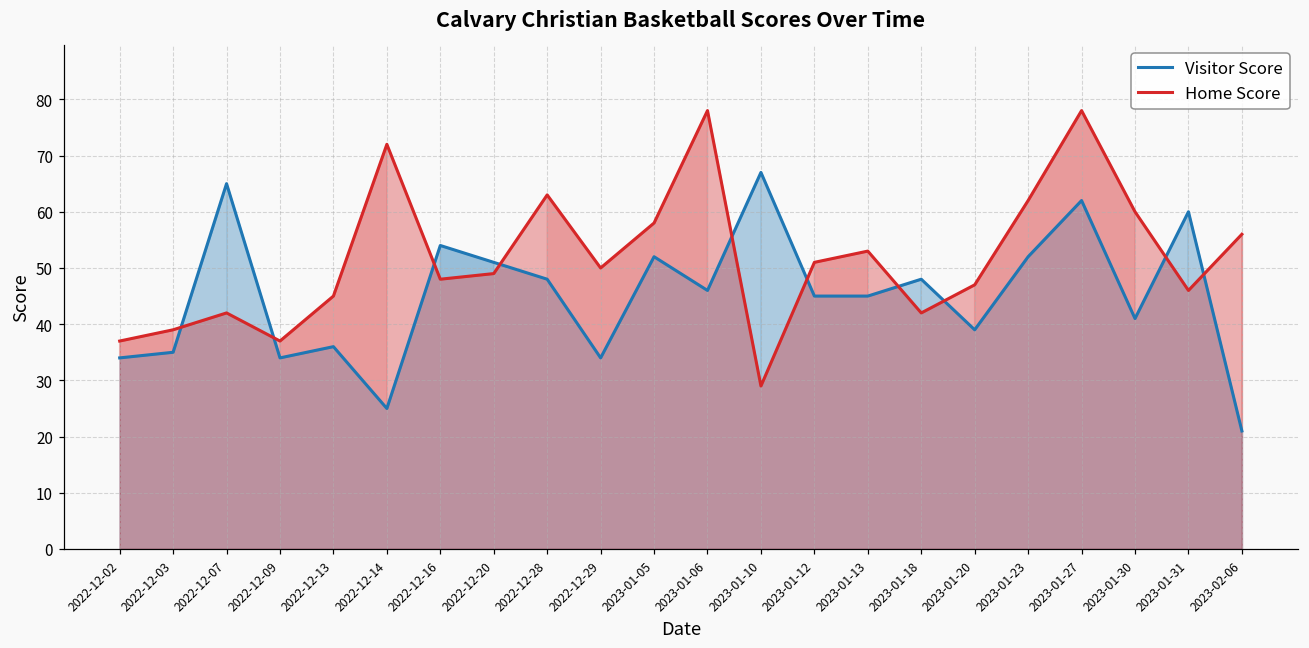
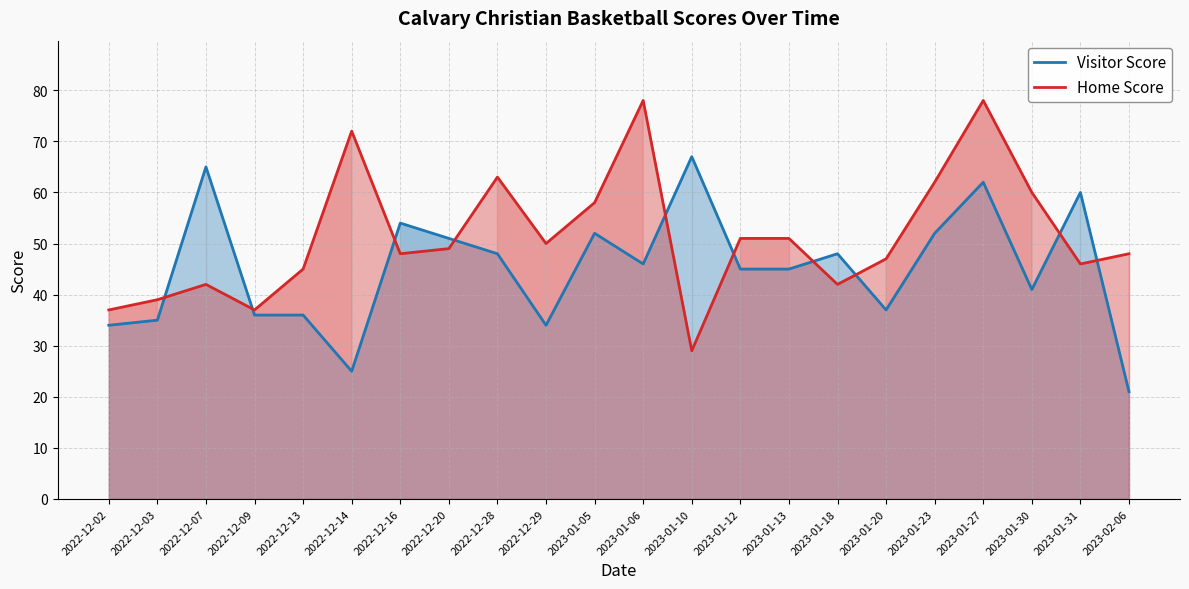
Visitor Score, 2022-12-09: 34 -> 36
Home Score, 2023-01-13: 53 -> 51
Visitor Score, 2023-01-20: 39 -> 37
Home Score, 2023-02-06: 56 -> 48
